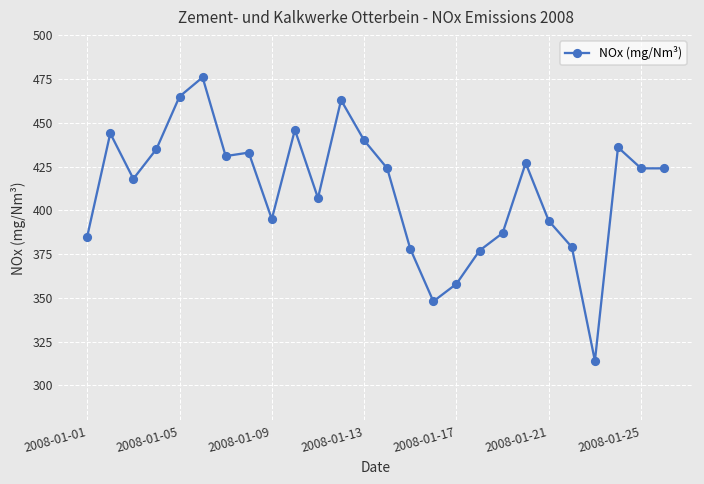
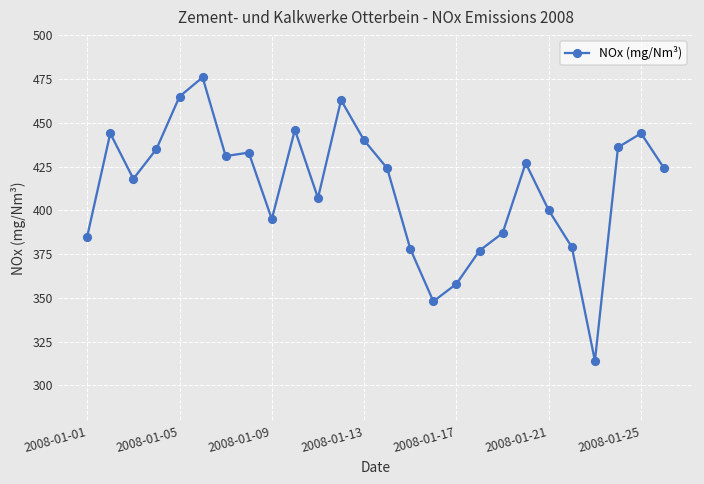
2008-01-21: 394 -> 400
2008-01-25: 424 -> 444
